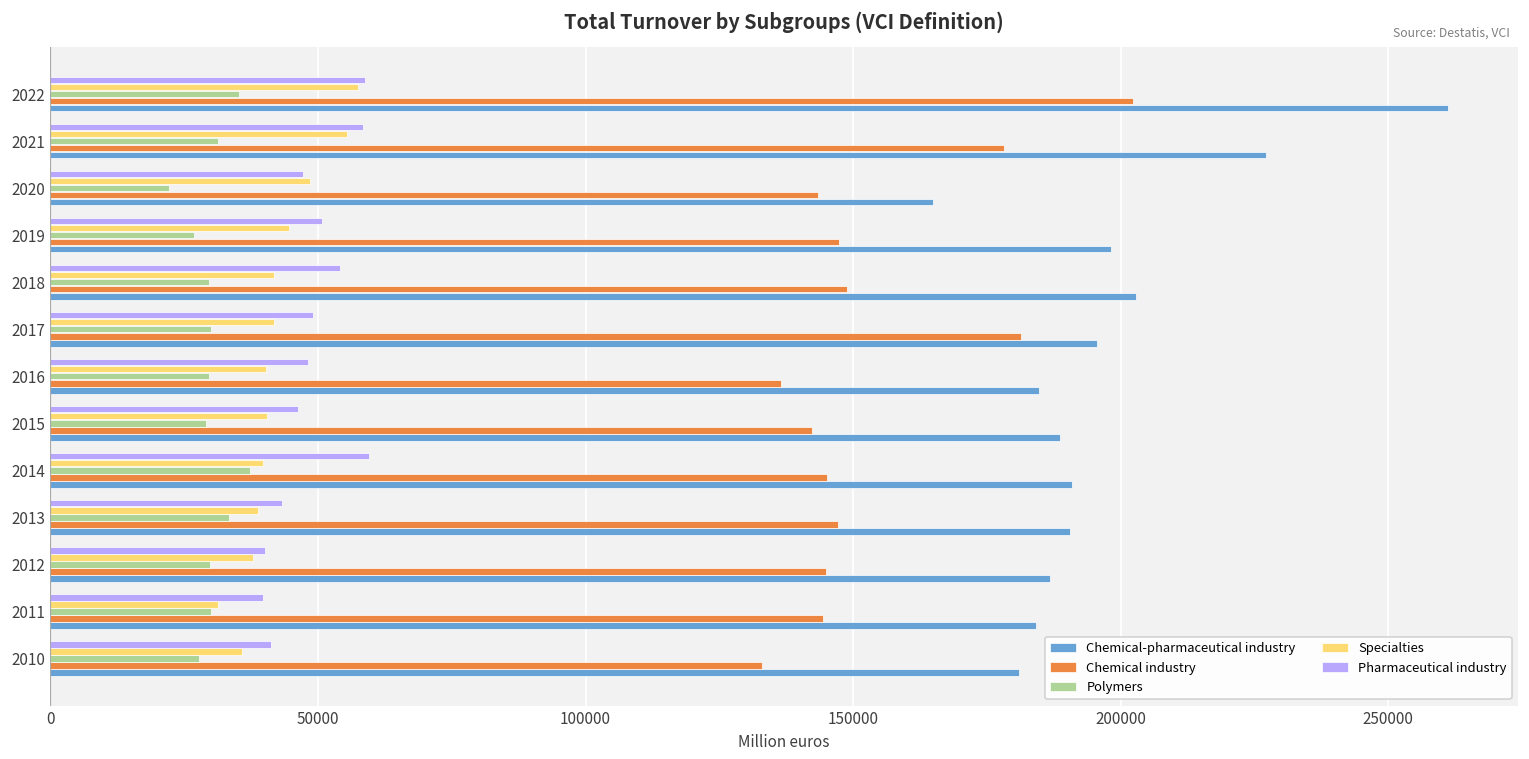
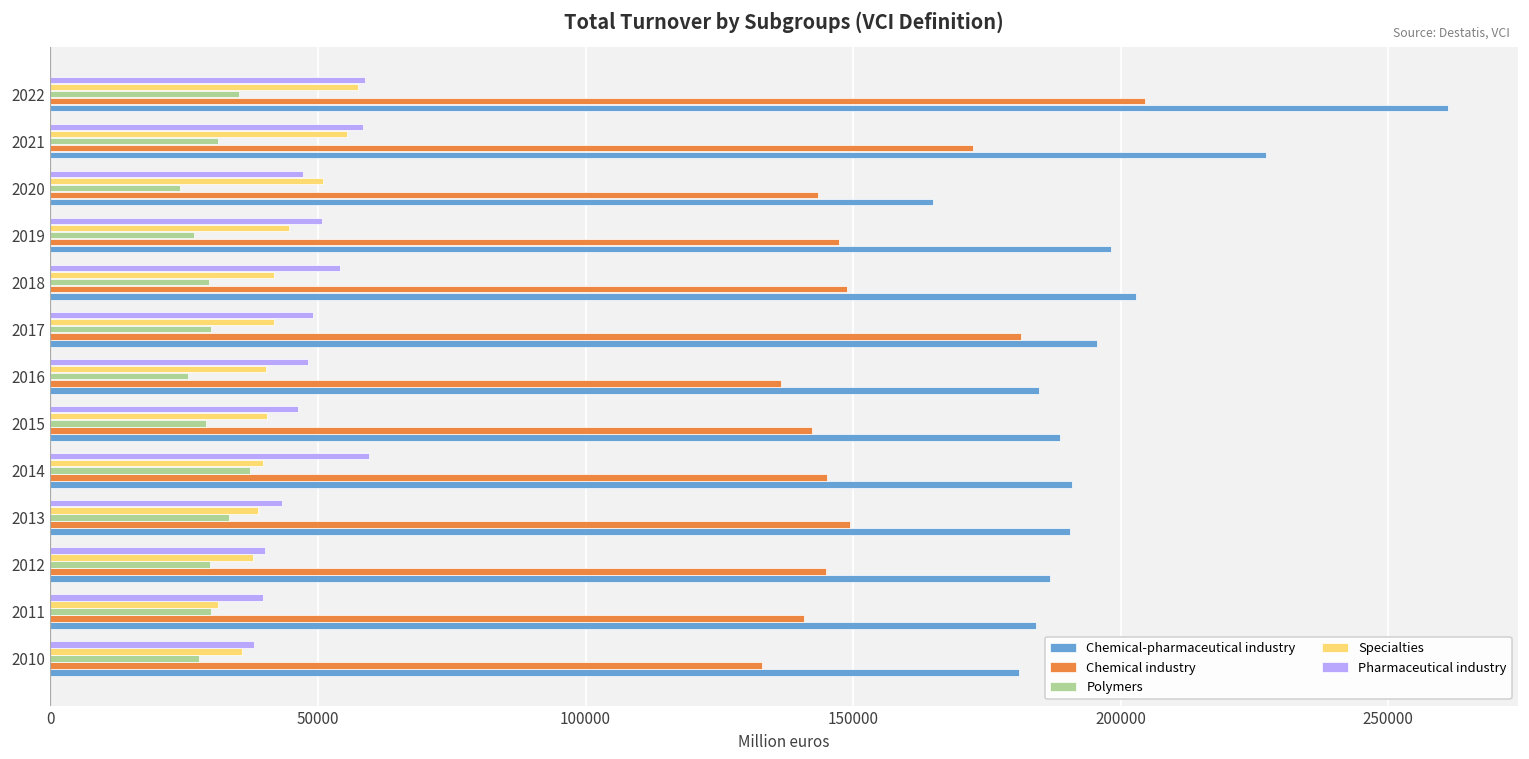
Chemical industry, 2022: 202000 -> 205000
Chemical industry, 2021: 178000 -> 172000
Specialties, 2020: 49000 -> 51000
Polymers, 2020: 22000 -> 24000
Polymers, 2016: 30000 -> 26000
Chemical industry, 2013: 147000 -> 149000
Chemical industry, 2011: 144000 -> 141000
Pharmaceutical industry, 2010: 41000 -> 38000
